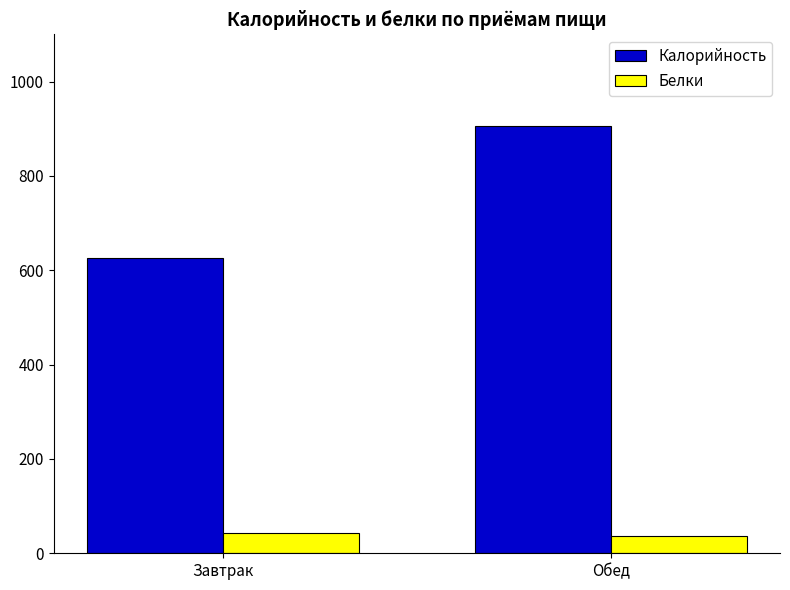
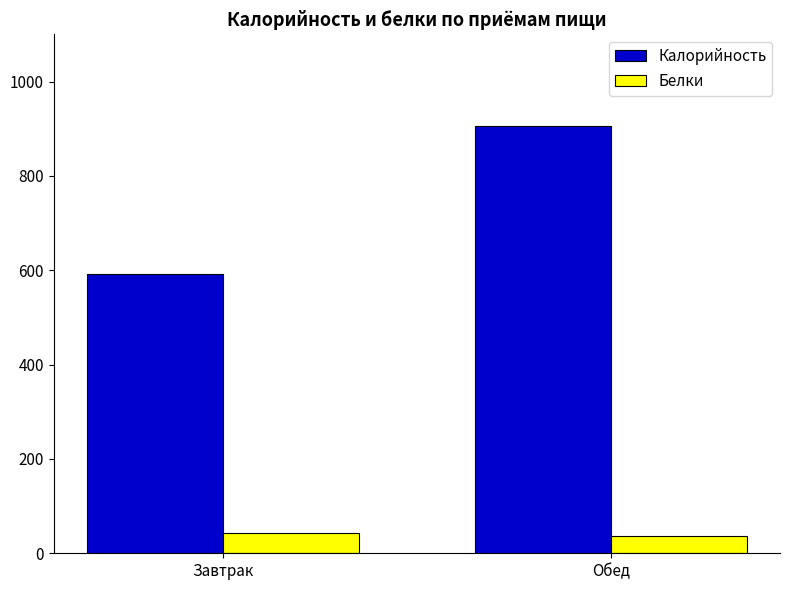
Калорийность, Завтрак: 630 -> 590
